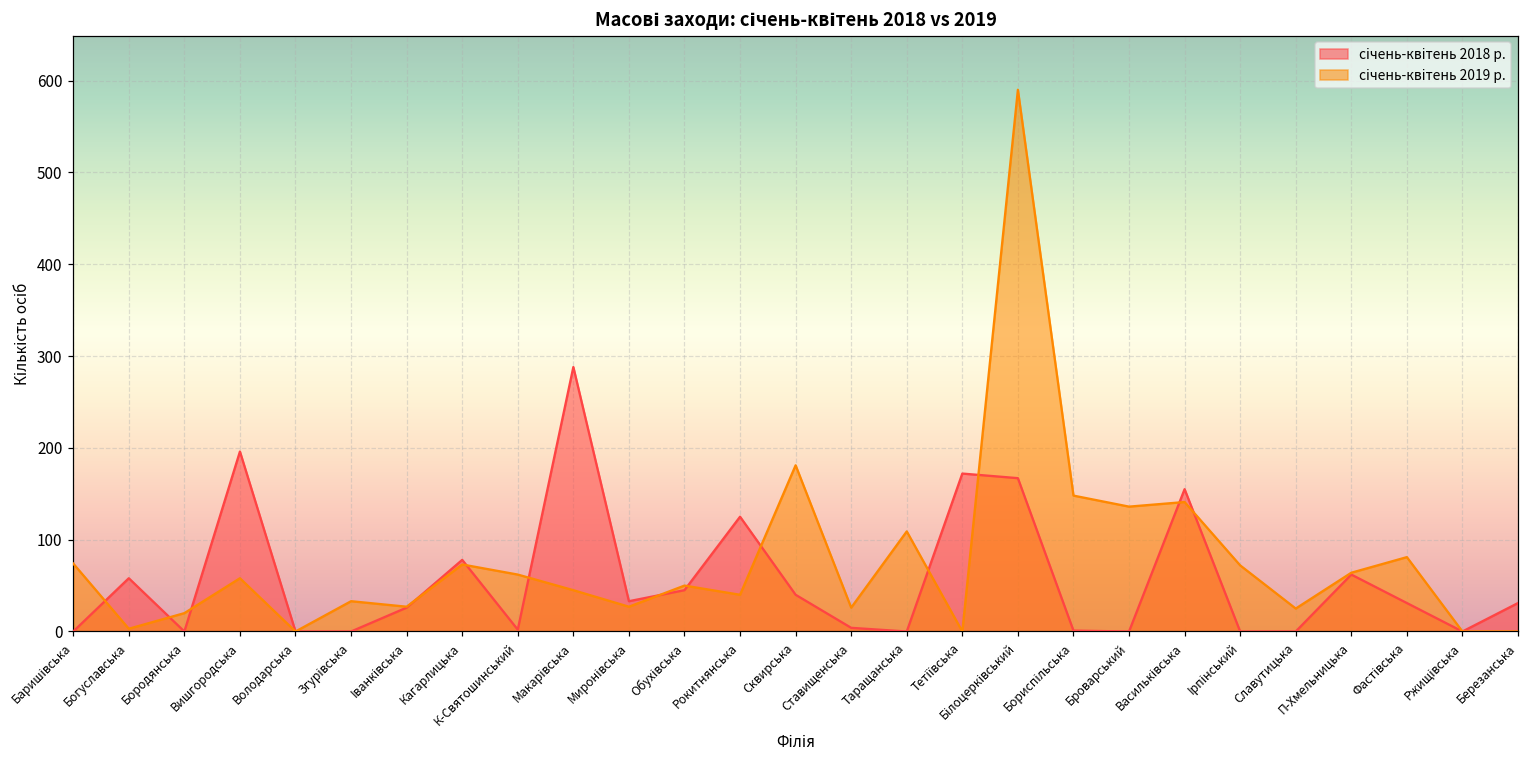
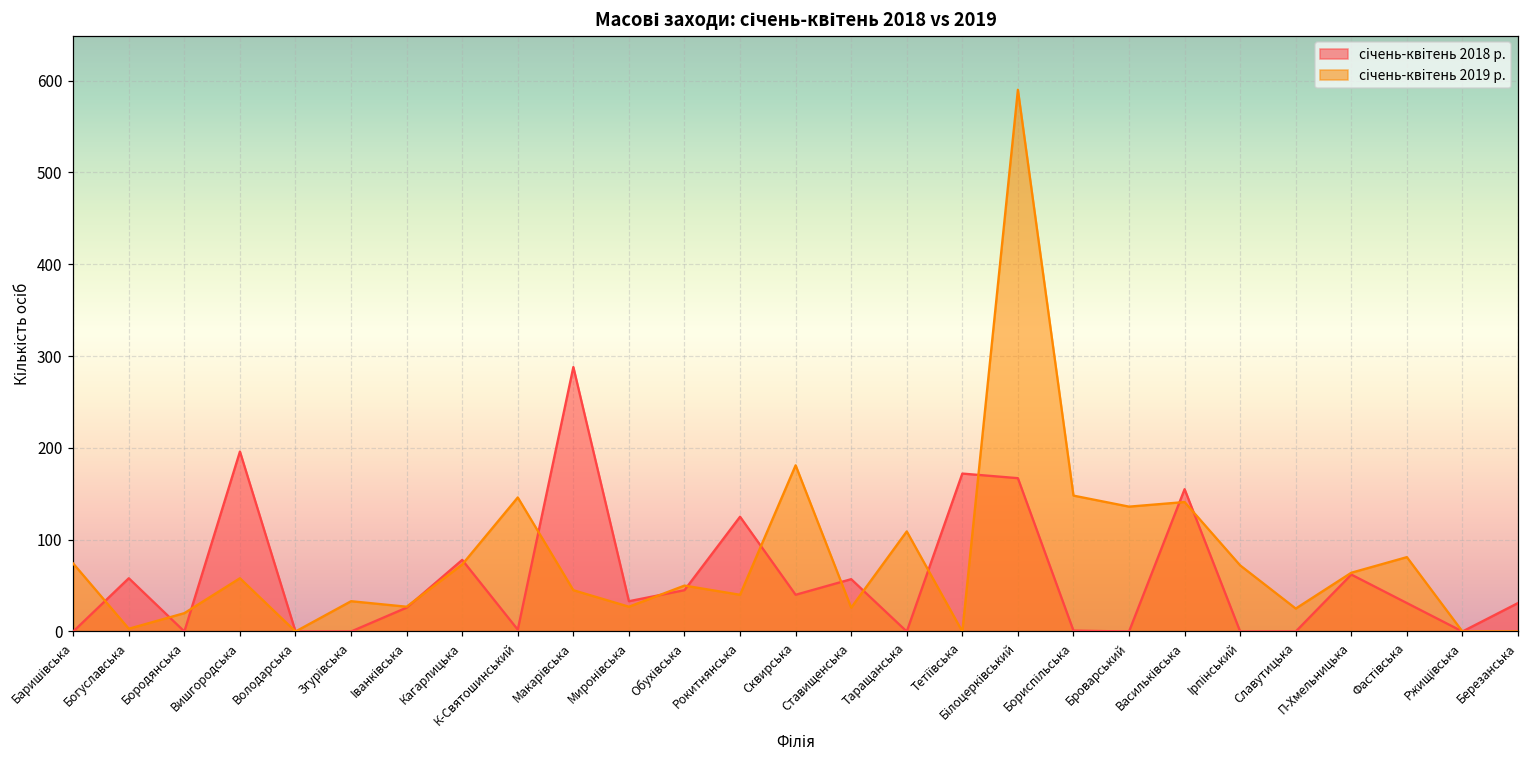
січень-квітень 2019 р., К-Святошинський: 60 -> 150
січень-квітень 2018 р., Ставищенська: 0 -> 60
